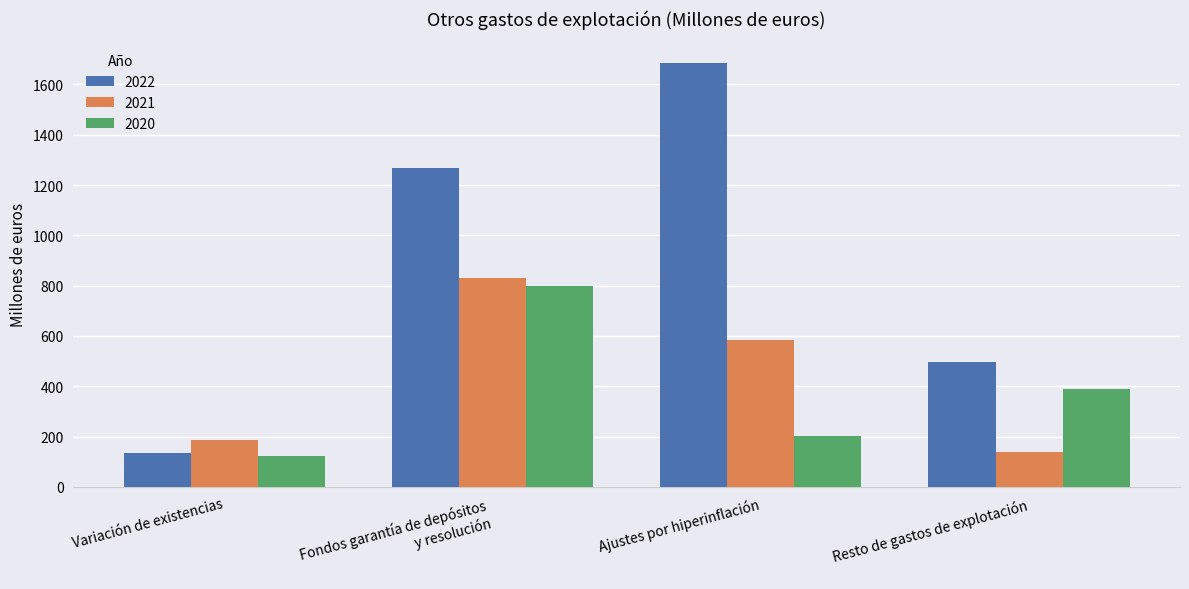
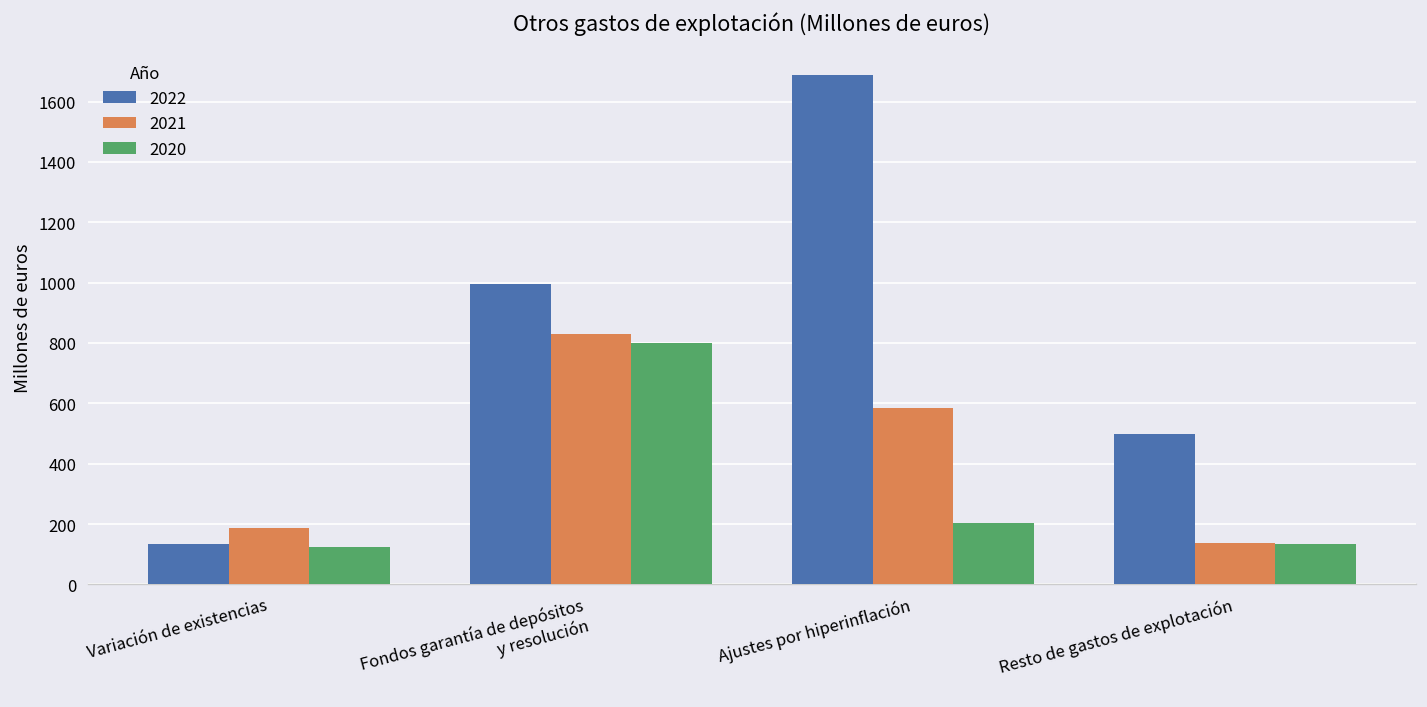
2022, Fondos garantía de depósitos y resolución: 1270 -> 1000
2020, Resto de gastos de explotación: 390 -> 140
